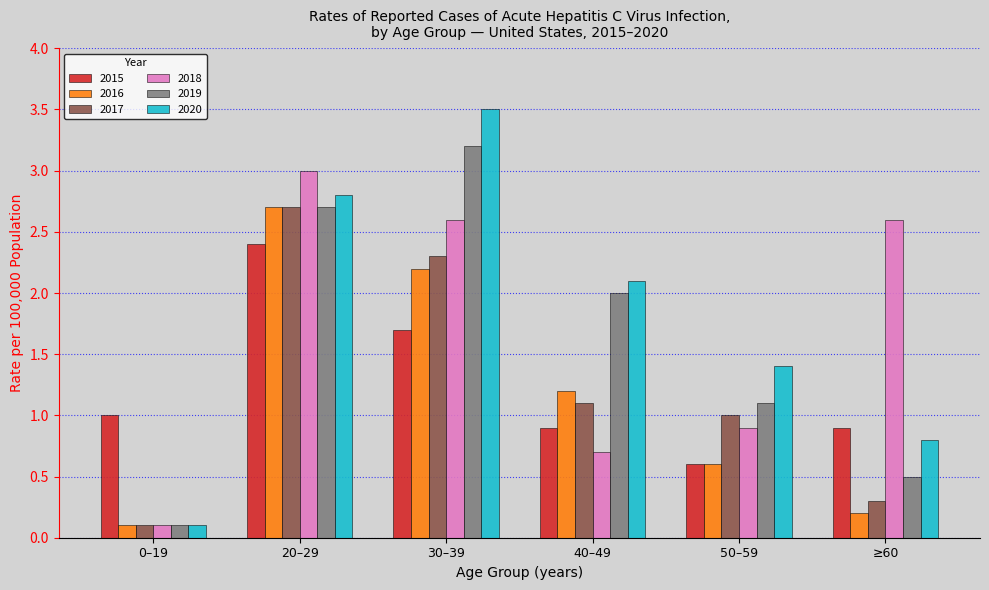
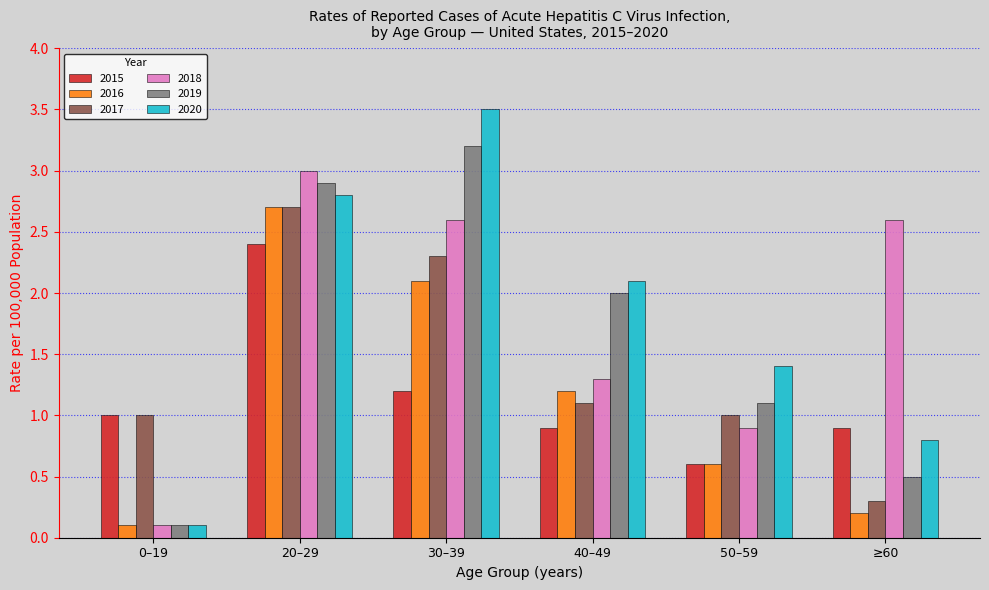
2017, 0–19: 0.1 -> 1.0
2019, 20–29: 2.7 -> 2.9
2015, 30–39: 1.7 -> 1.2
2016, 30–39: 2.2 -> 2.1
2018, 40–49: 0.7 -> 1.3
